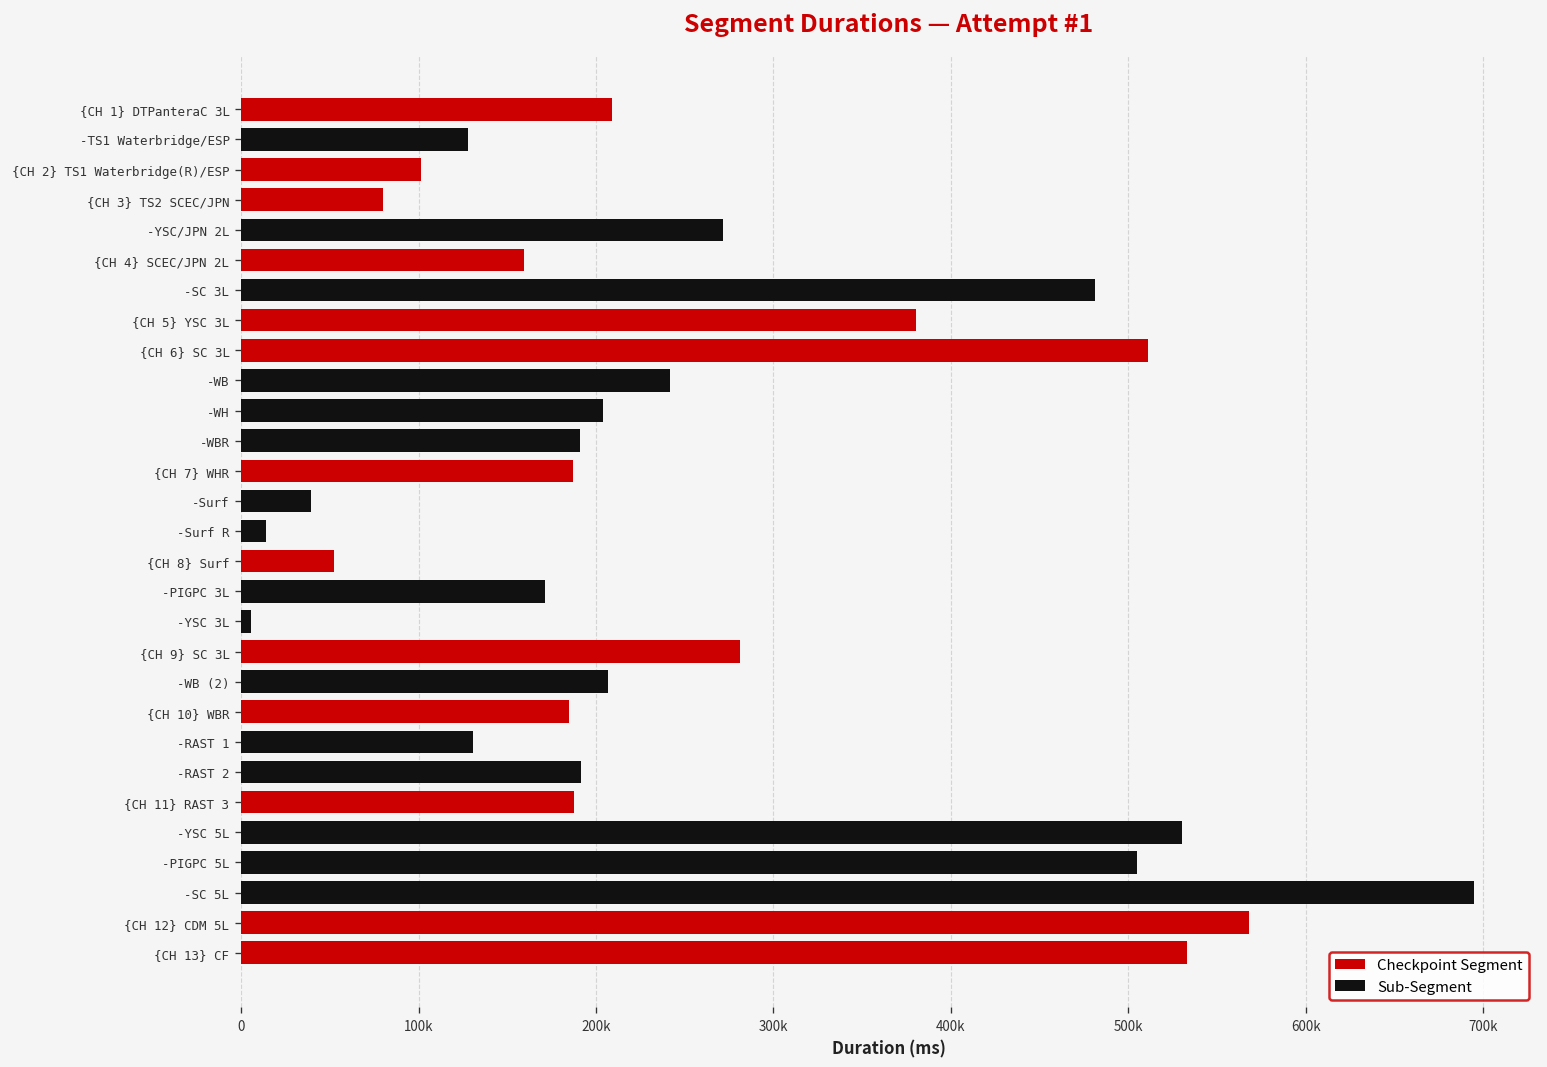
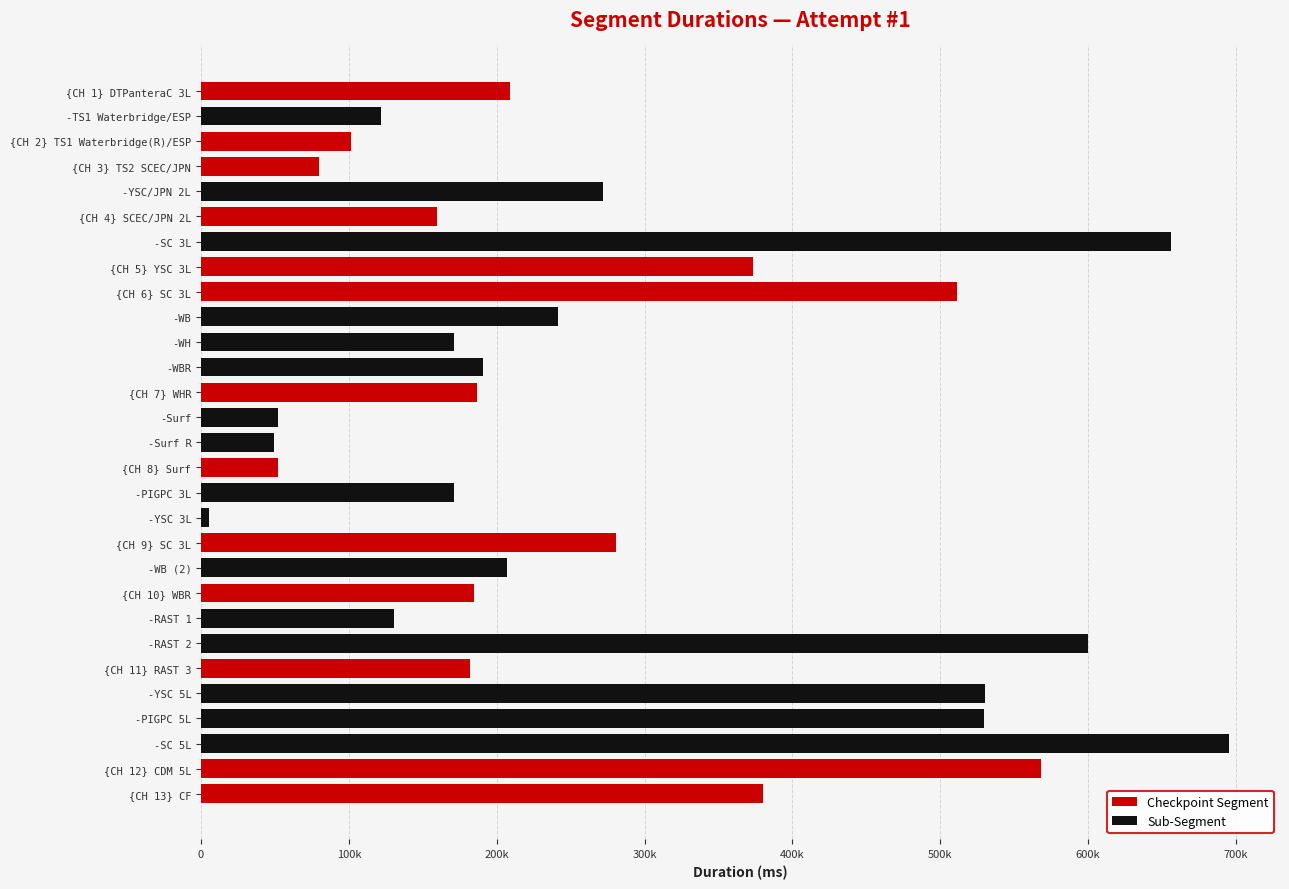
Sub-Segment, -TS1 Waterbridge/ESP: 128000 -> 122000
Sub-Segment, -SC 3L: 481000 -> 656000
Checkpoint Segment, {CH 5} YSC 3L: 380000 -> 374000
Sub-Segment, -WH: 204000 -> 171000
Sub-Segment, -Surf: 39000 -> 52000
Sub-Segment, -Surf R: 14000 -> 49000
Sub-Segment, -RAST 2: 192000 -> 600000
Checkpoint Segment, {CH 11} RAST 3: 188000 -> 182000
Sub-Segment, -PIGPC 5L: 505000 -> 529000
Checkpoint Segment, {CH 13} CF: 533000 -> 380000
